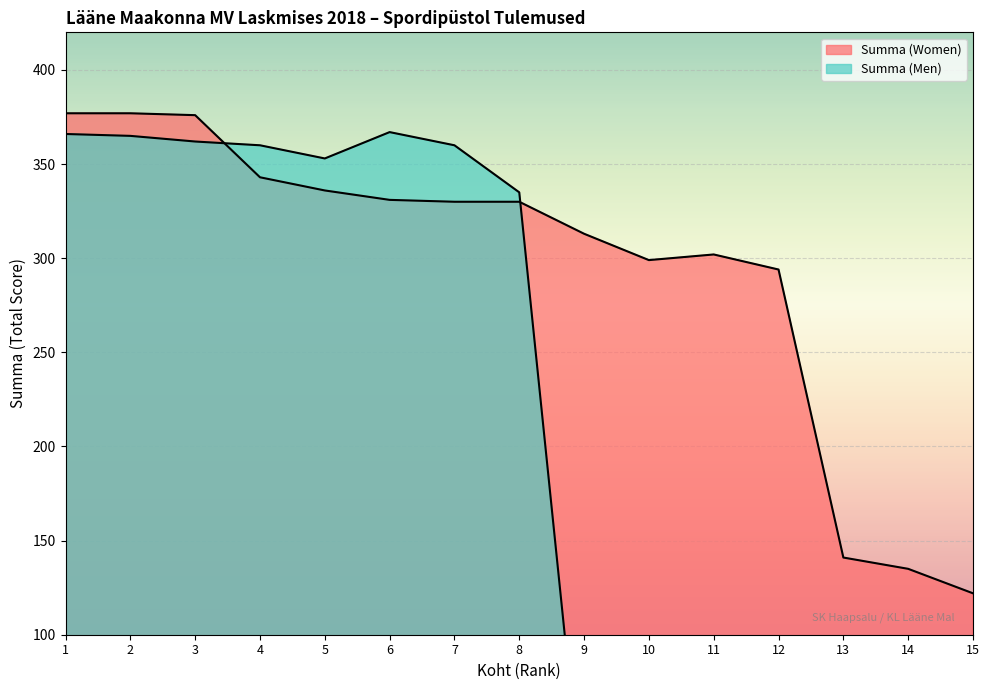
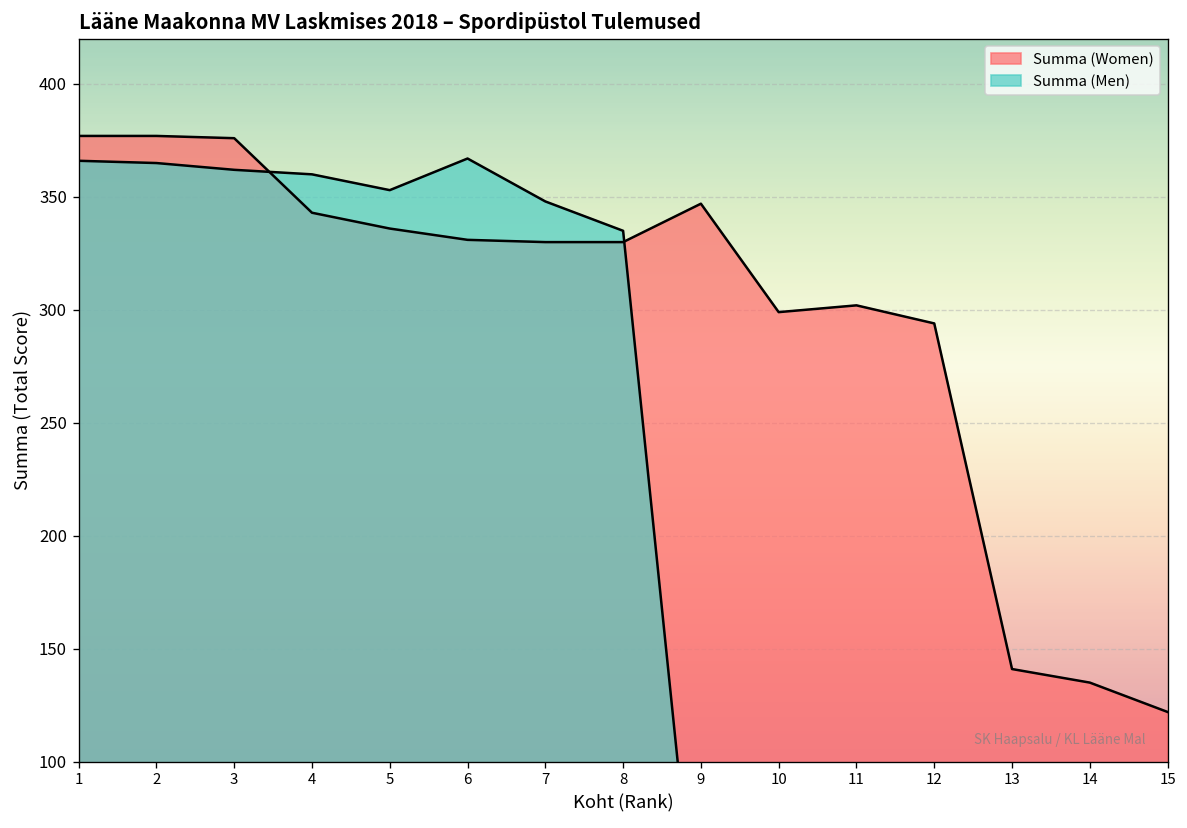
Summa (Men), 7: 360 -> 348
Summa (Women), 9: 313 -> 347
